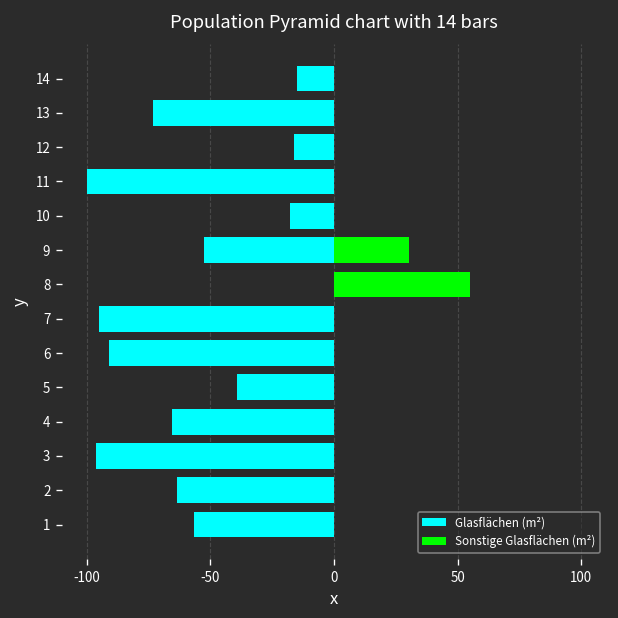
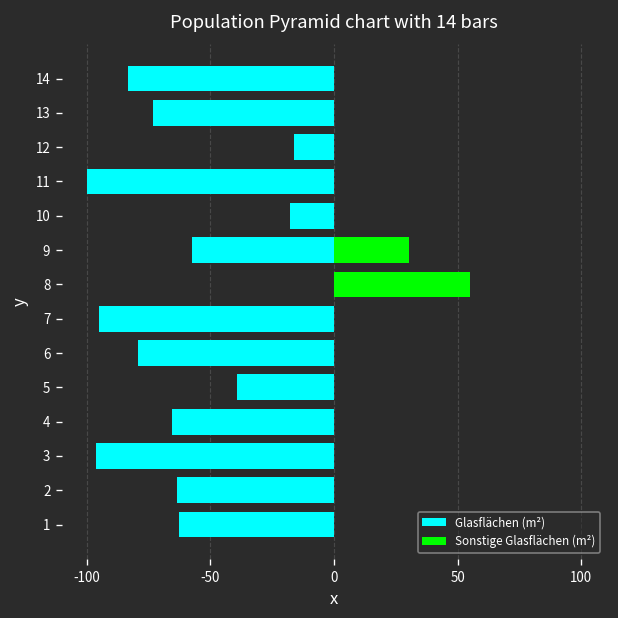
Glasflächen (m²), 14: -15 -> -83
Glasflächen (m²), 9: -53 -> -57
Glasflächen (m²), 6: -91 -> -79
Glasflächen (m²), 1: -56 -> -63
